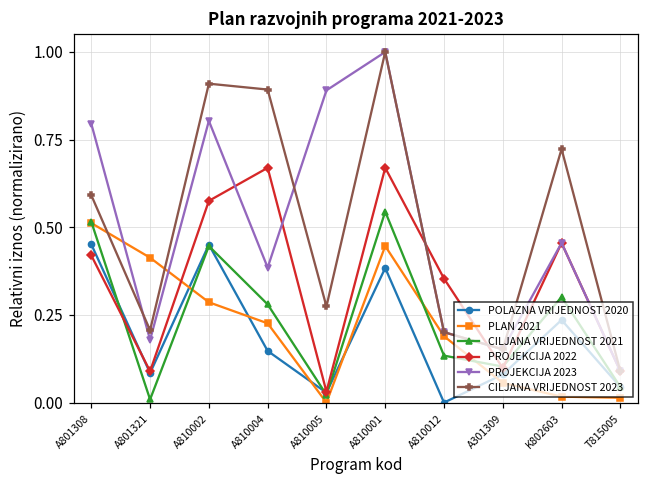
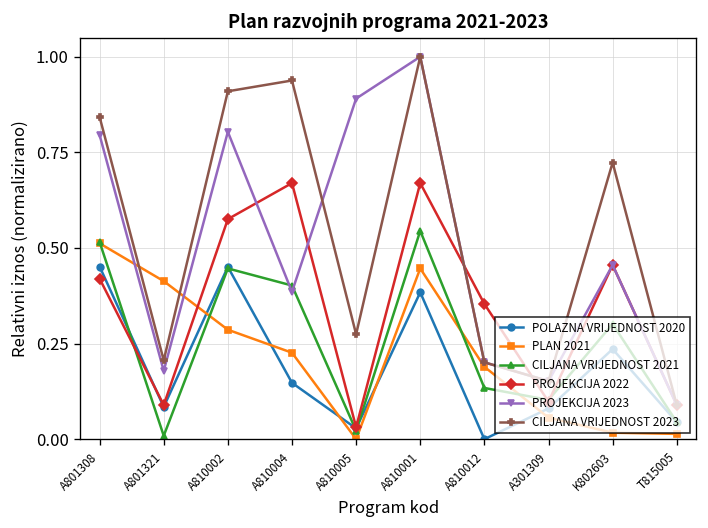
CILJANA VRIJEDNOST 2023, A801308: 0.59 -> 0.84
CILJANA VRIJEDNOST 2021, A810004: 0.28 -> 0.40
CILJANA VRIJEDNOST 2023, A810004: 0.89 -> 0.94
